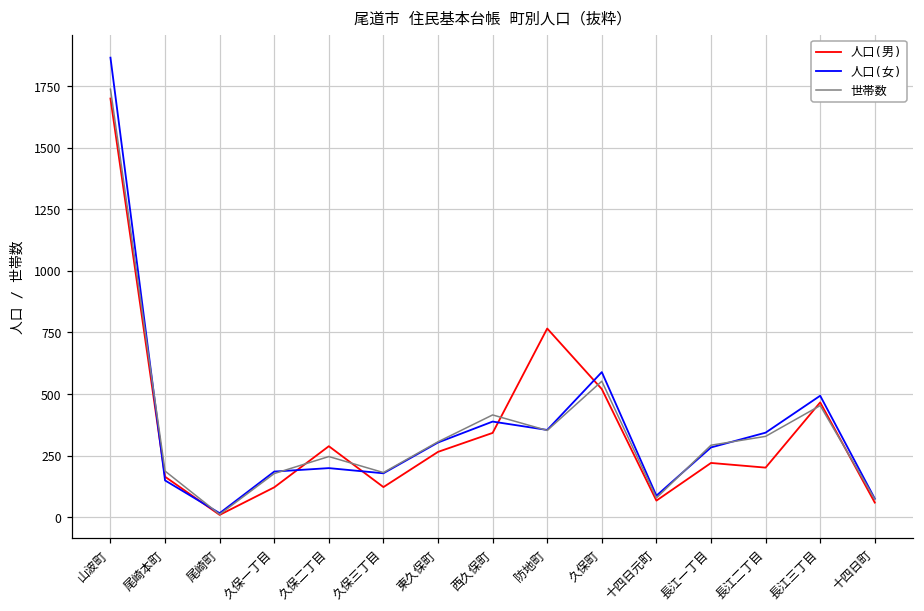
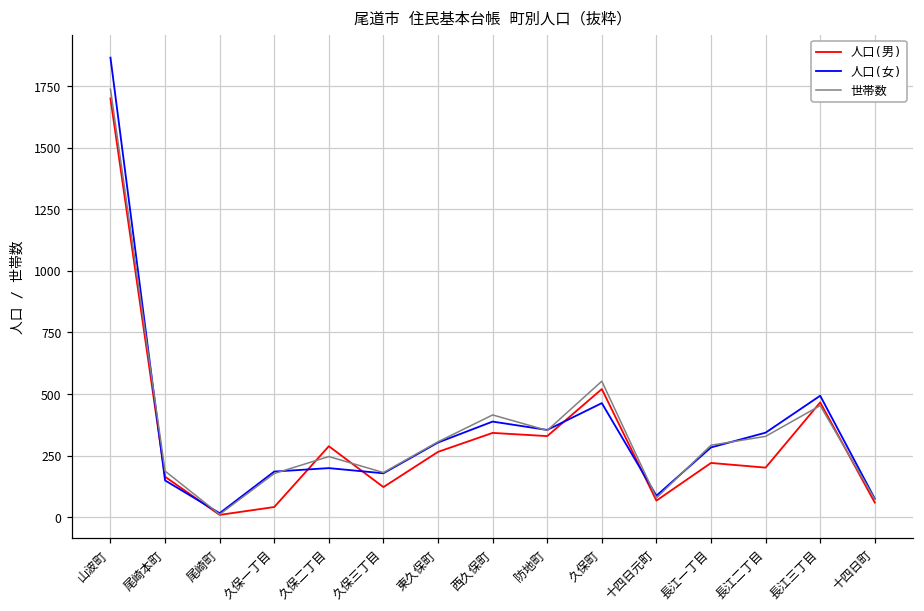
人口(男), 久保一丁目: 120 -> 40
人口(男), 防地町: 770 -> 330
人口(女), 久保町: 590 -> 460
